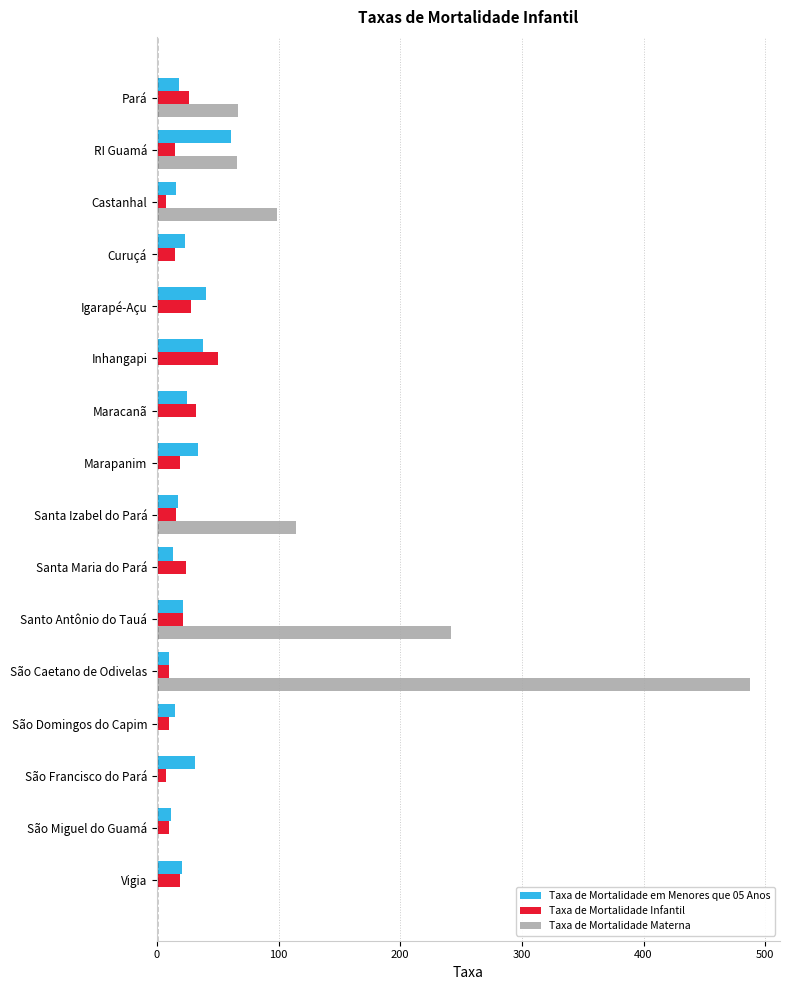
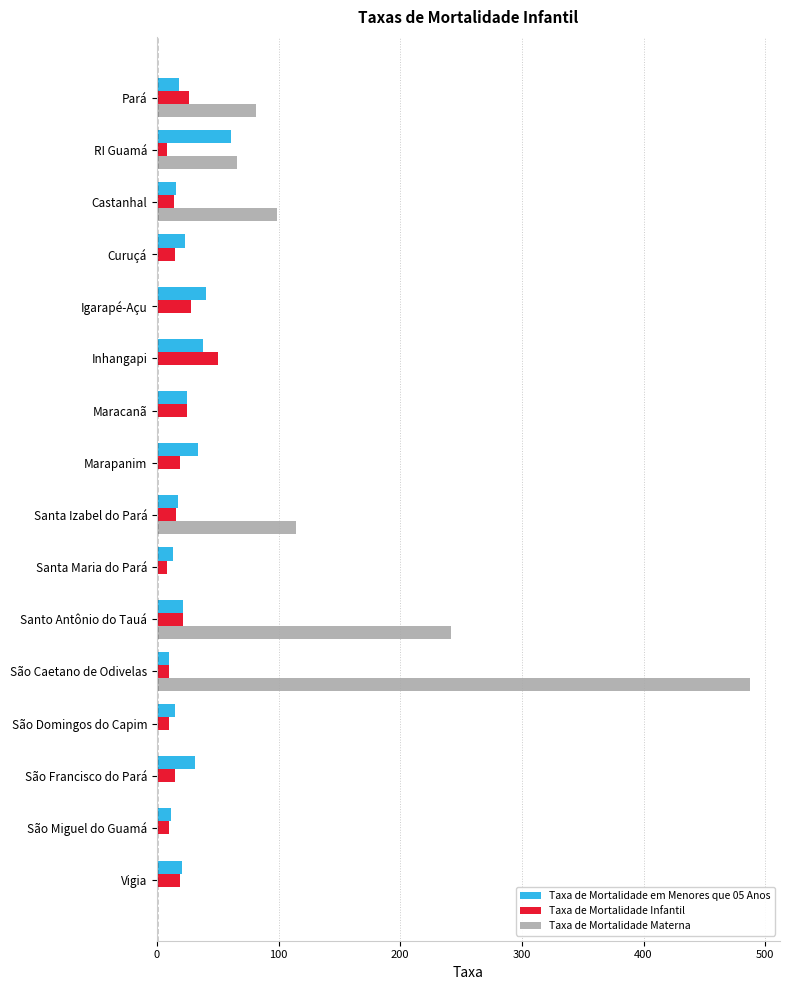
Taxa de Mortalidade Materna, Pará: 67 -> 82
Taxa de Mortalidade Infantil, RI Guamá: 15 -> 8
Taxa de Mortalidade Infantil, Castanhal: 7 -> 14
Taxa de Mortalidade Infantil, Maracanã: 32 -> 25
Taxa de Mortalidade Infantil, Santa Maria do Pará: 24 -> 8
Taxa de Mortalidade Infantil, São Francisco do Pará: 7 -> 15
